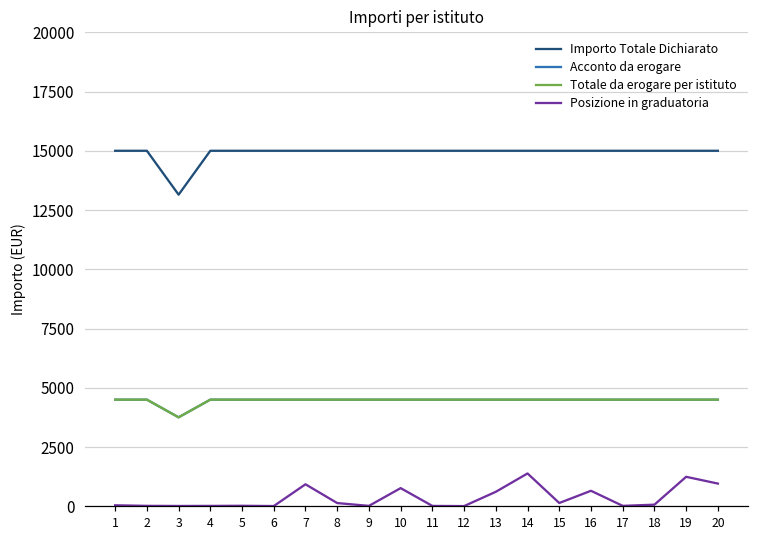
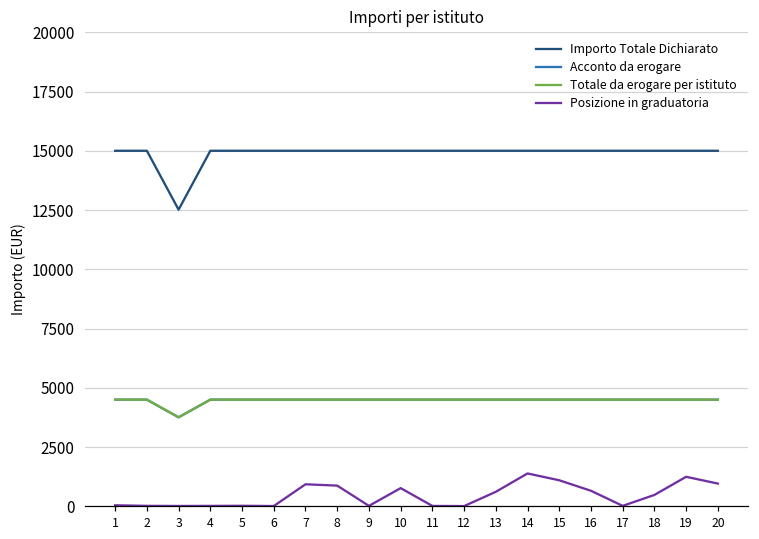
Importo Totale Dichiarato, 3: 13100 -> 12500
Posizione in graduatoria, 8: 100 -> 900
Posizione in graduatoria, 15: 100 -> 1100
Posizione in graduatoria, 18: 100 -> 500
